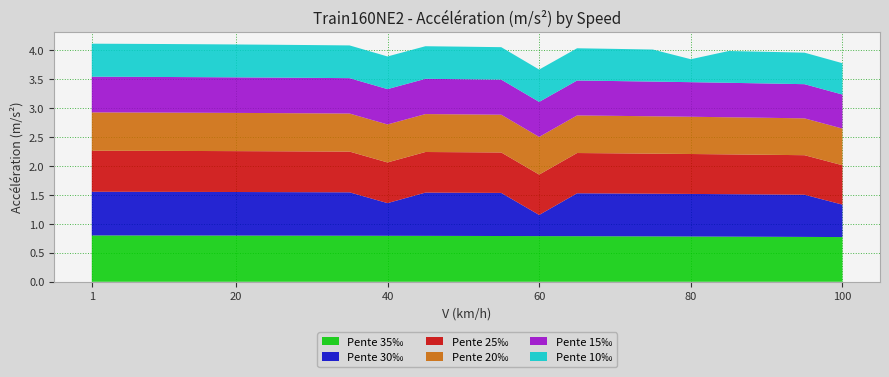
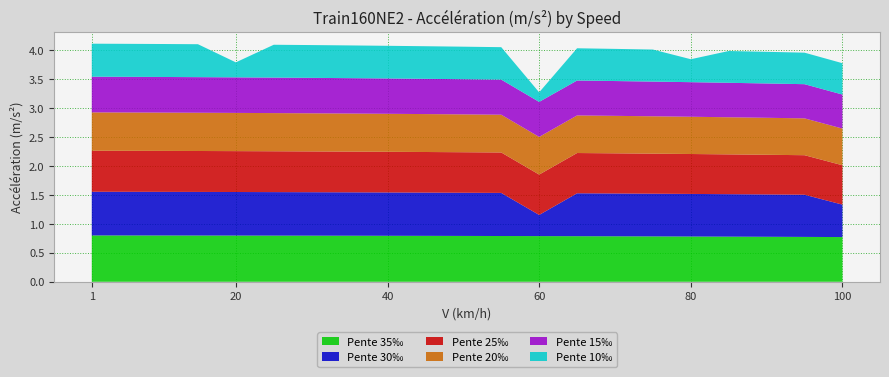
Pente 10‰, 20: 0.6 -> 0.3
Pente 30‰, 40: 0.6 -> 0.7
Pente 10‰, 60: 0.6 -> 0.2
